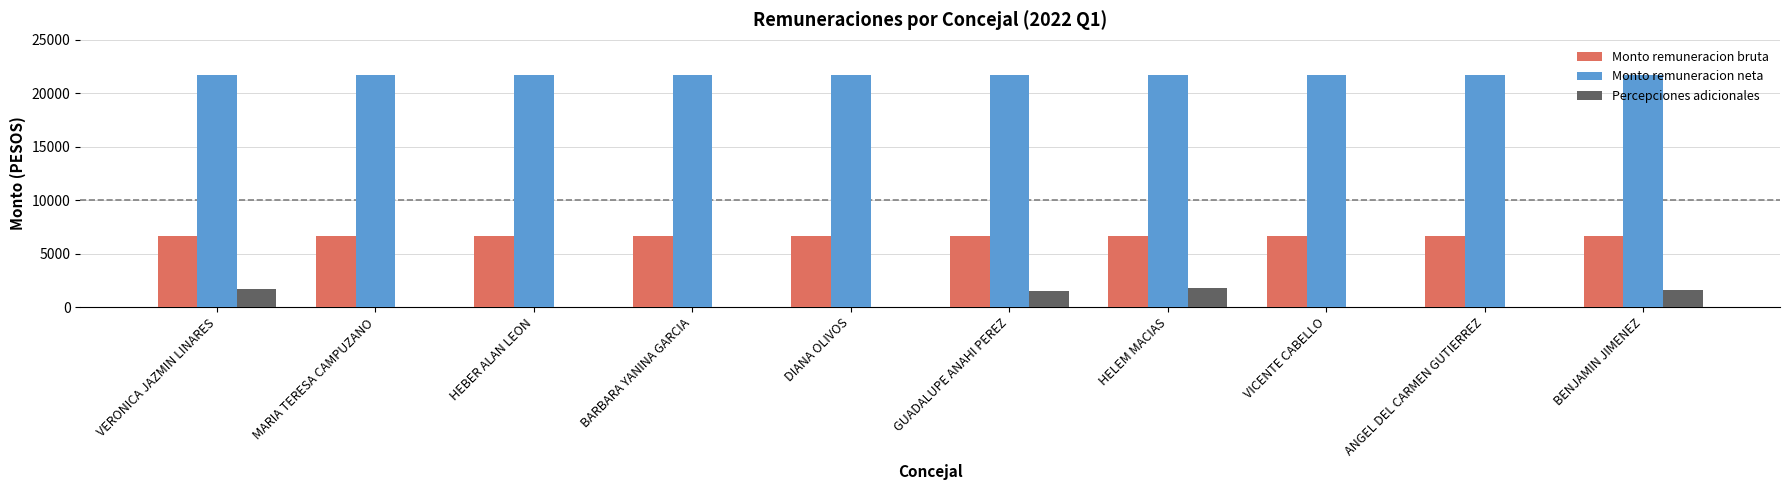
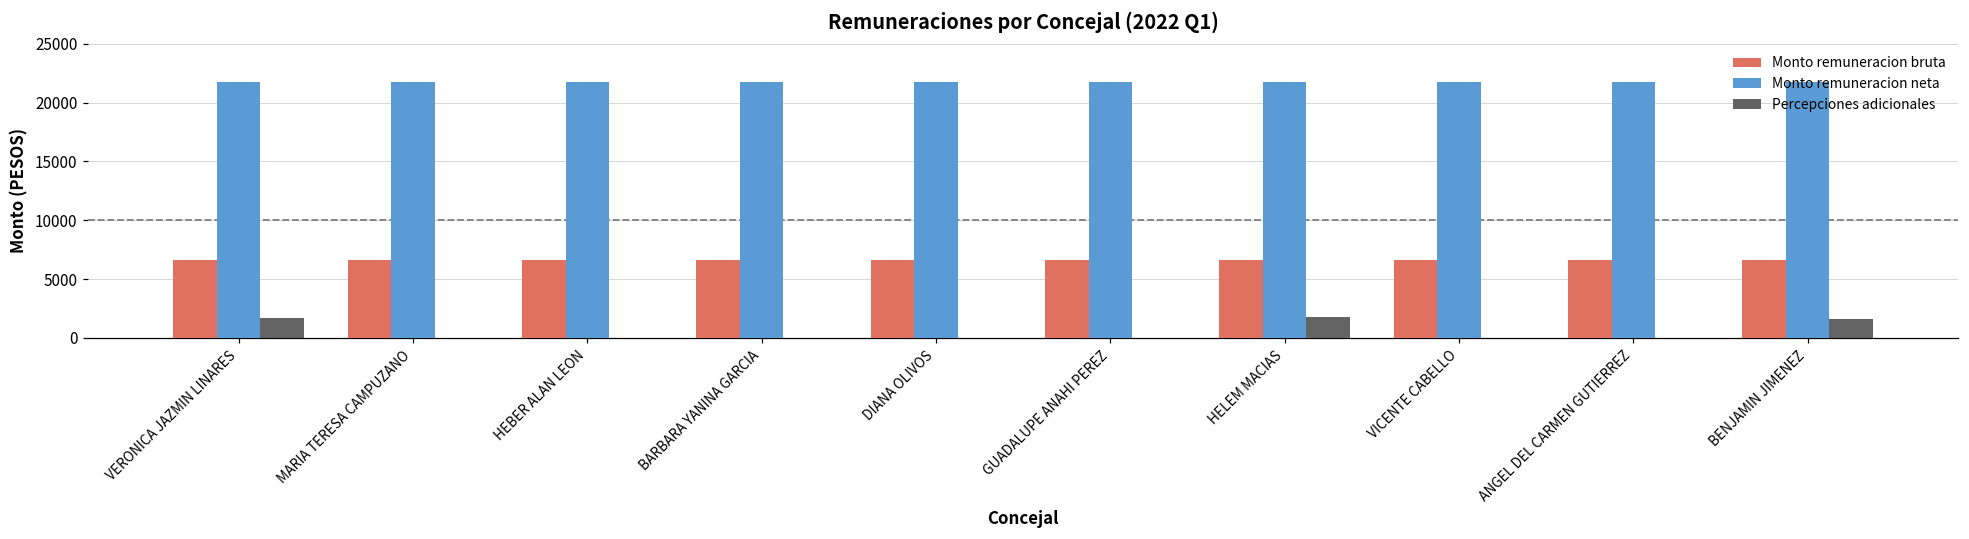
Percepciones adicionales, GUADALUPE ANAHI PEREZ: 1500 -> 0
